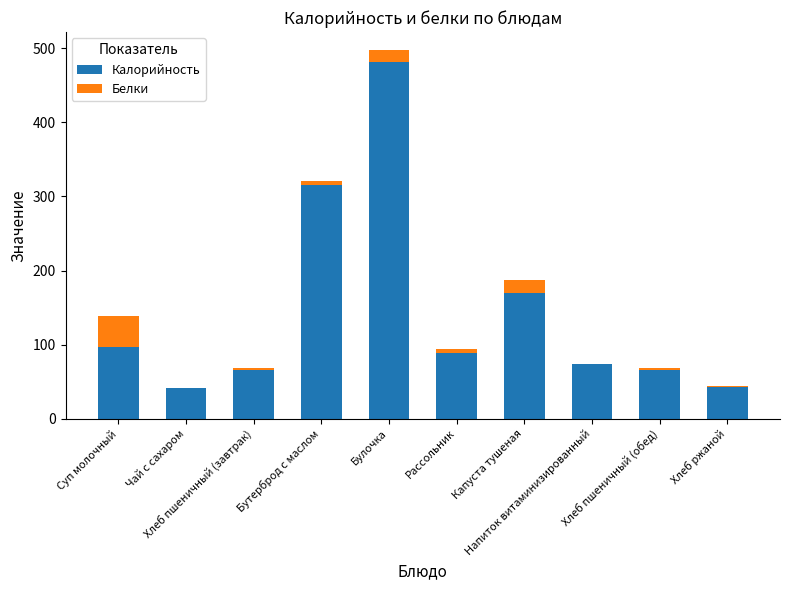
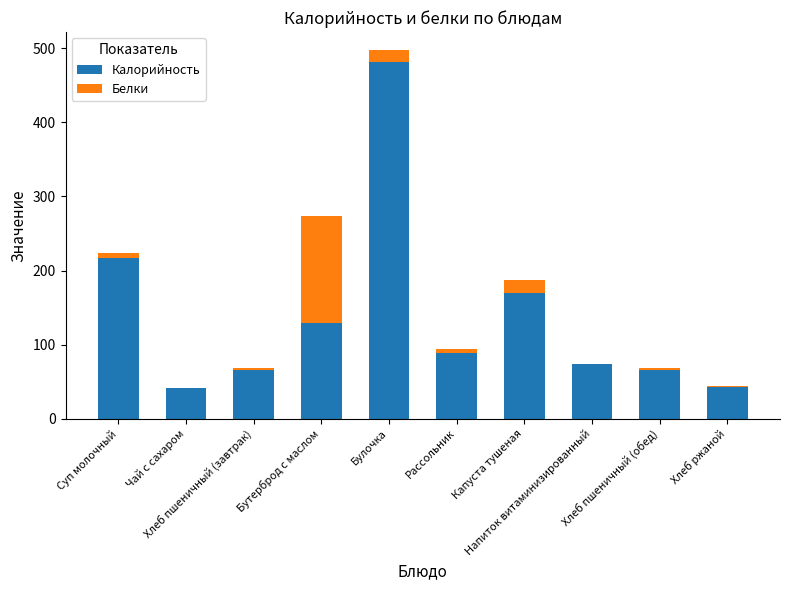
Калорийность, Суп молочный: 100 -> 220
Белки, Суп молочный: 40 -> 10
Калорийность, Бутерброд с маслом: 320 -> 130
Белки, Бутерброд с маслом: 10 -> 140
